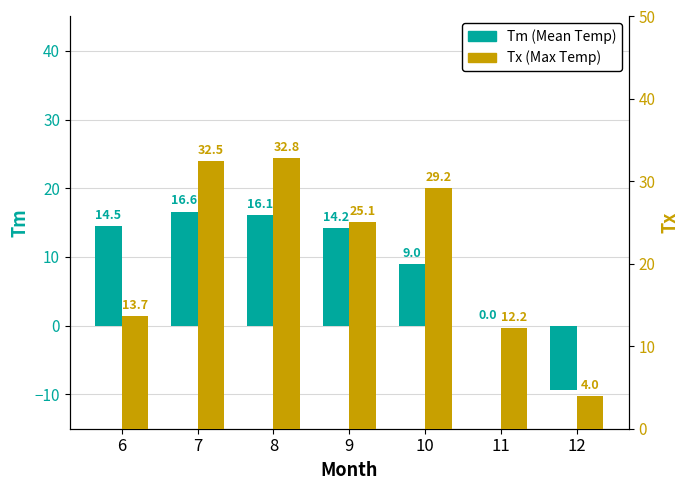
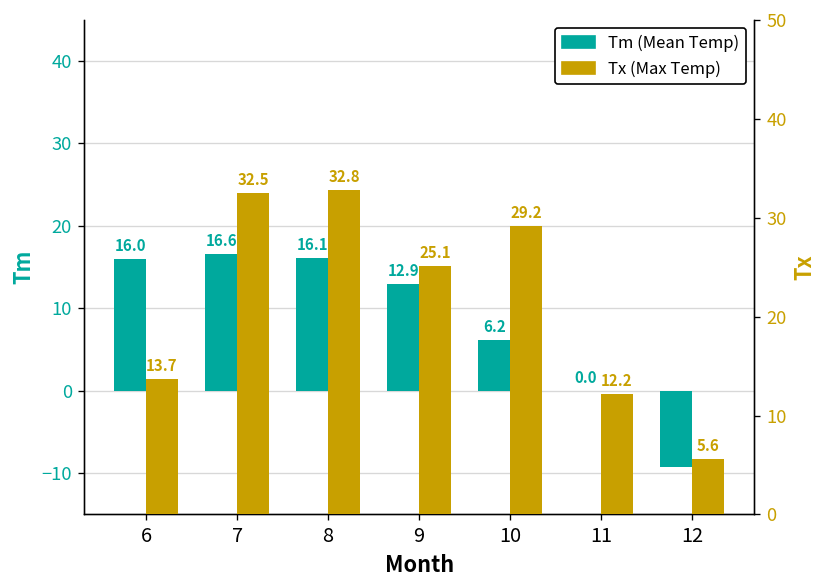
Tm (Mean Temp), 6: 14.5 -> 16.0
Tm (Mean Temp), 9: 14.2 -> 12.9
Tm (Mean Temp), 10: 9.0 -> 6.2
Tx (Max Temp), 12: 4.0 -> 5.6
